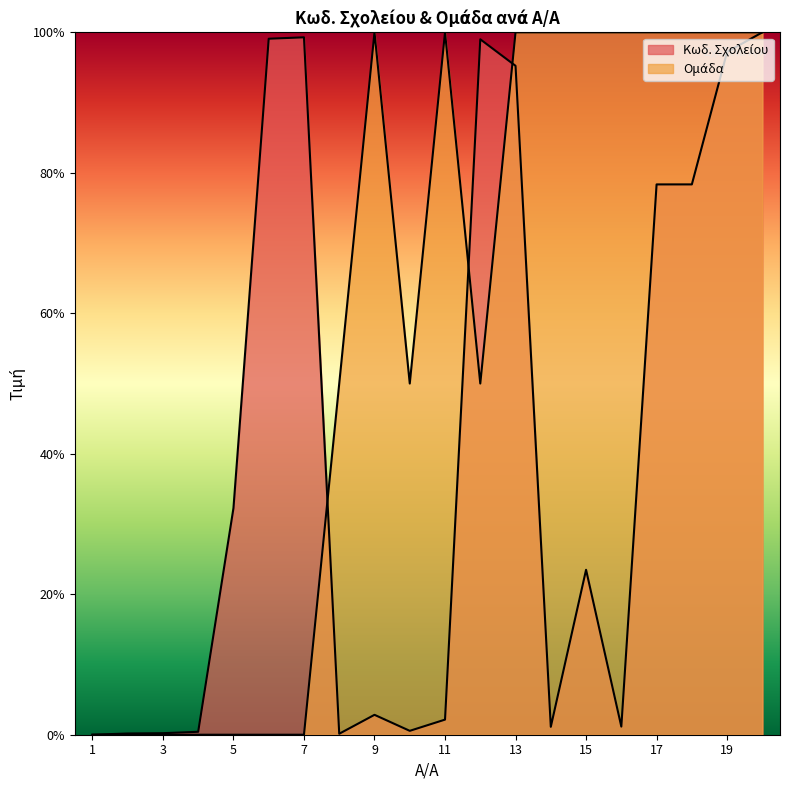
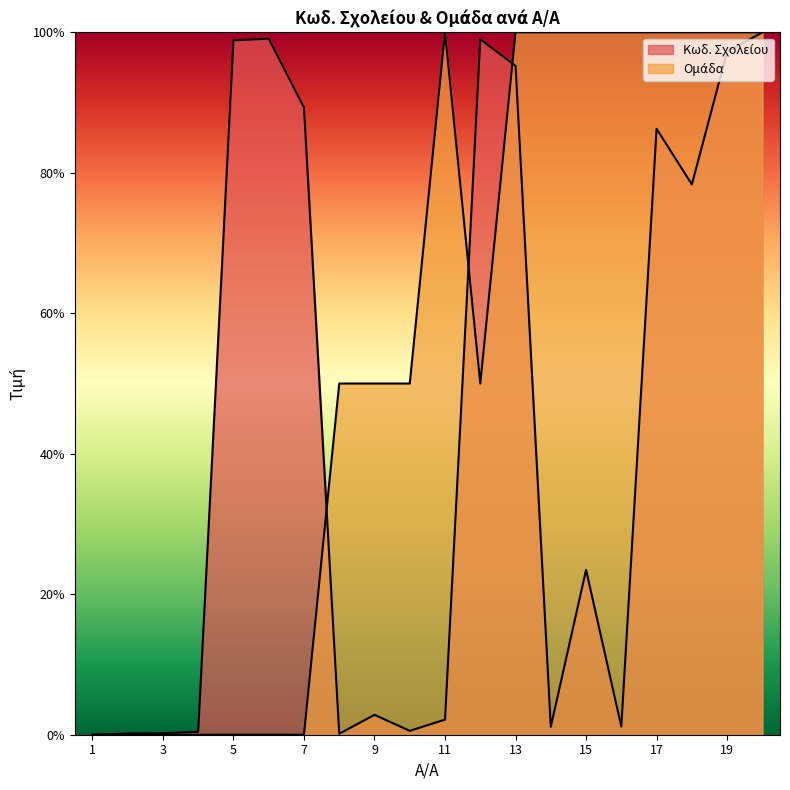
Κωδ. Σχολείου, 5: 32% -> 99%
Κωδ. Σχολείου, 7: 99% -> 89%
Ομάδα, 9: 100% -> 50%
Κωδ. Σχολείου, 17: 78% -> 86%
